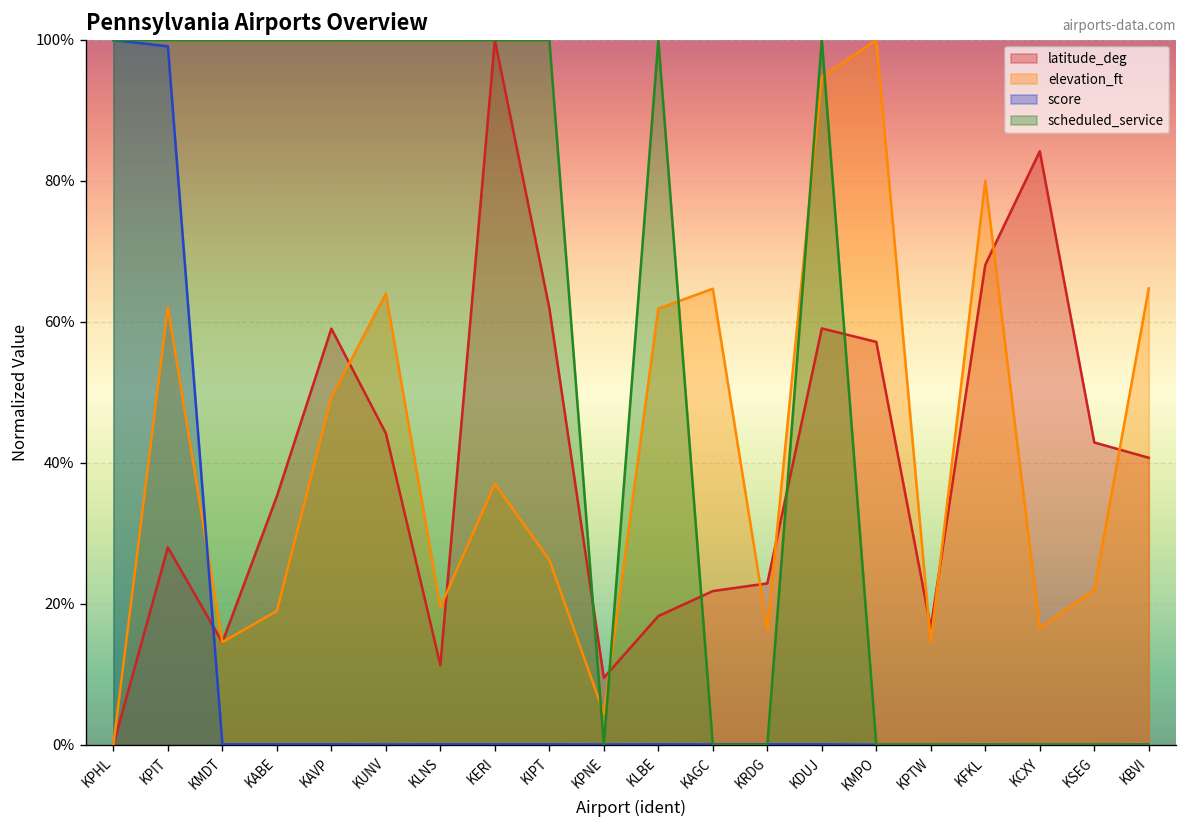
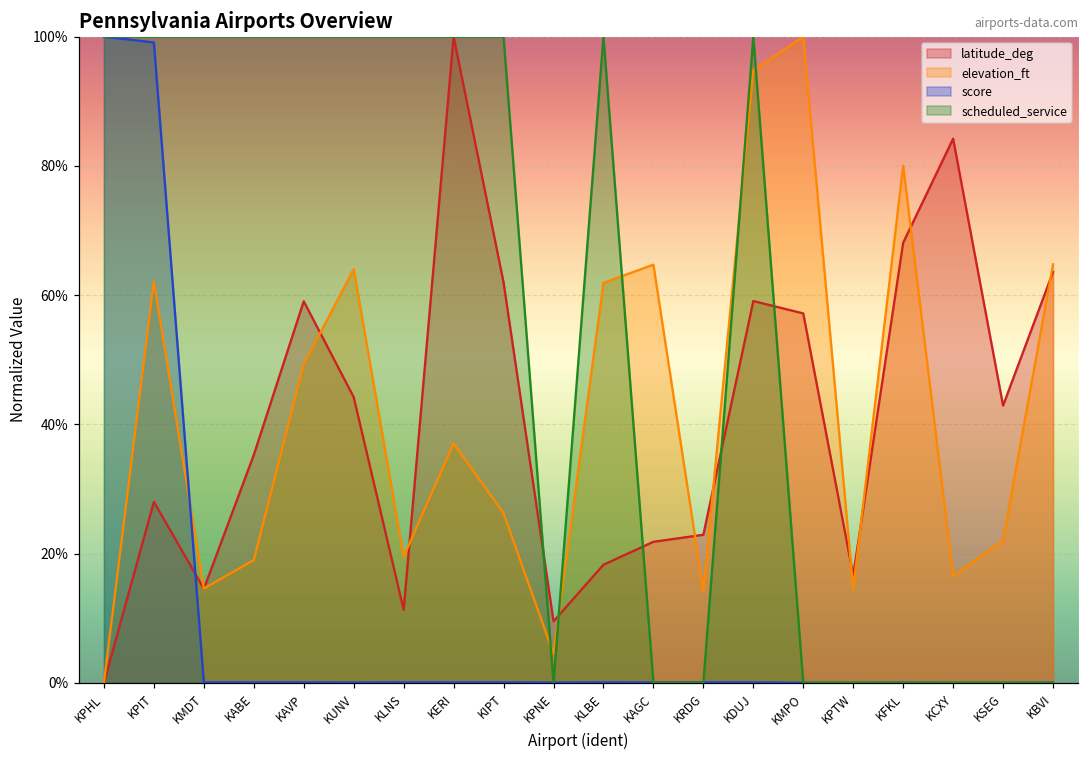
elevation_ft, KRDG: 16% -> 14%
latitude_deg, KBVI: 41% -> 64%
